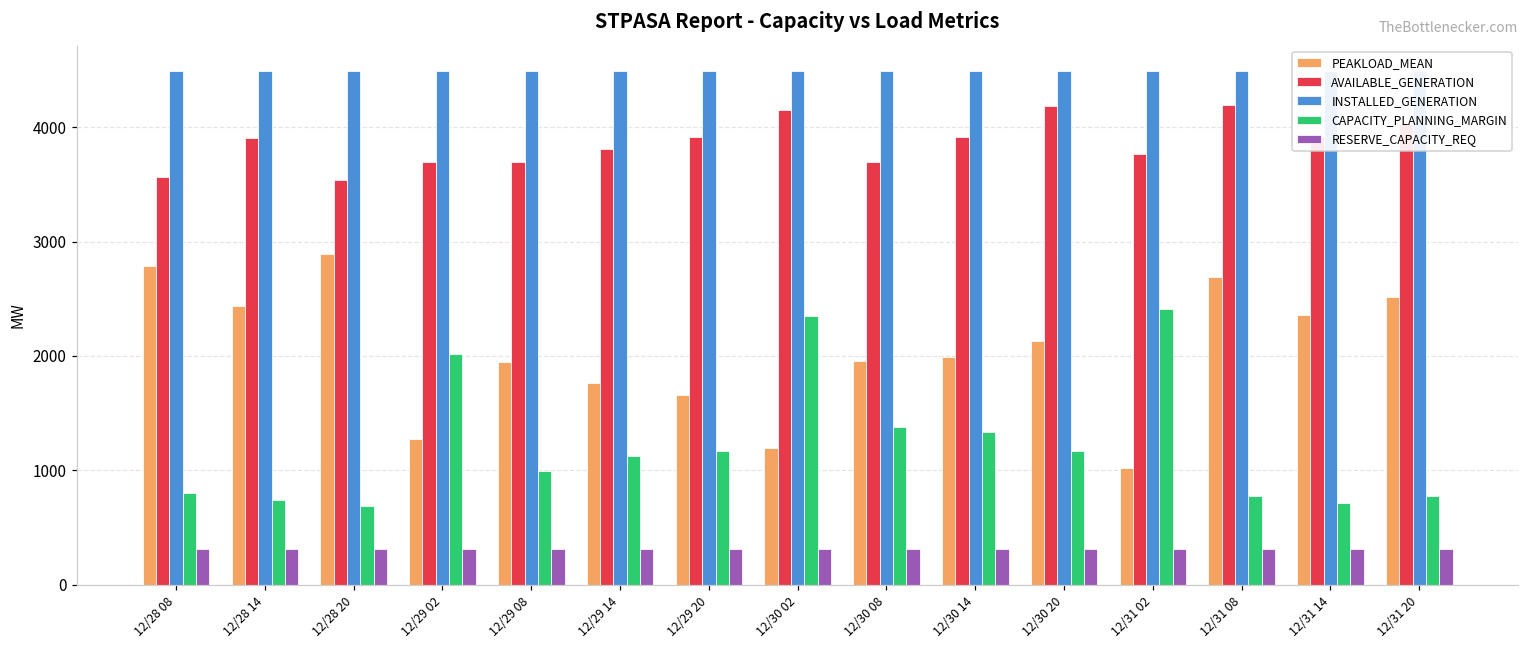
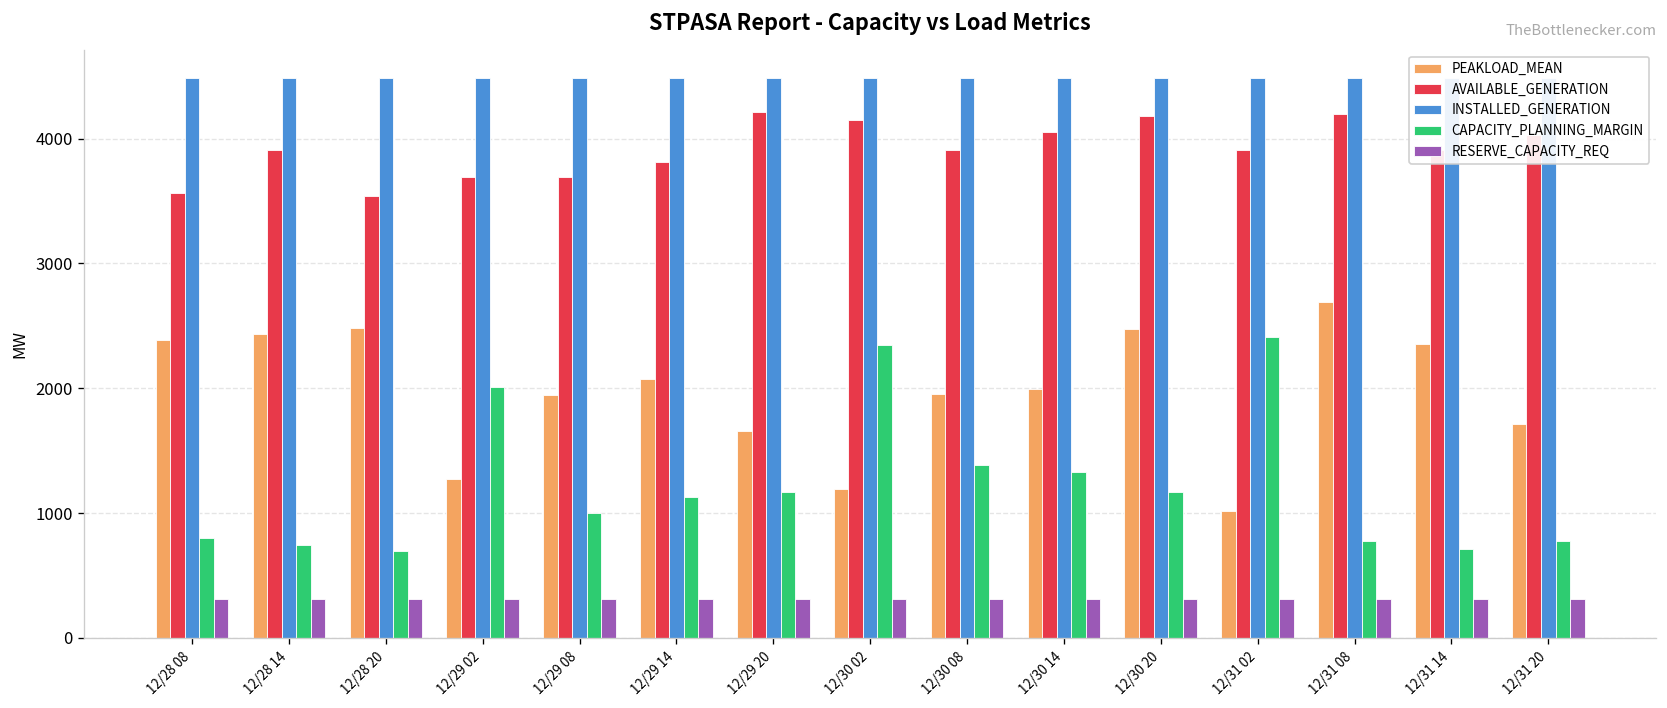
PEAKLOAD_MEAN, 12/28 08: 2790 -> 2390
PEAKLOAD_MEAN, 12/28 20: 2890 -> 2480
PEAKLOAD_MEAN, 12/29 14: 1770 -> 2080
AVAILABLE_GENERATION, 12/29 20: 3910 -> 4210
AVAILABLE_GENERATION, 12/30 08: 3690 -> 3910
AVAILABLE_GENERATION, 12/30 14: 3910 -> 4050
PEAKLOAD_MEAN, 12/30 20: 2130 -> 2480
AVAILABLE_GENERATION, 12/31 02: 3760 -> 3910
PEAKLOAD_MEAN, 12/31 20: 2520 -> 1720
